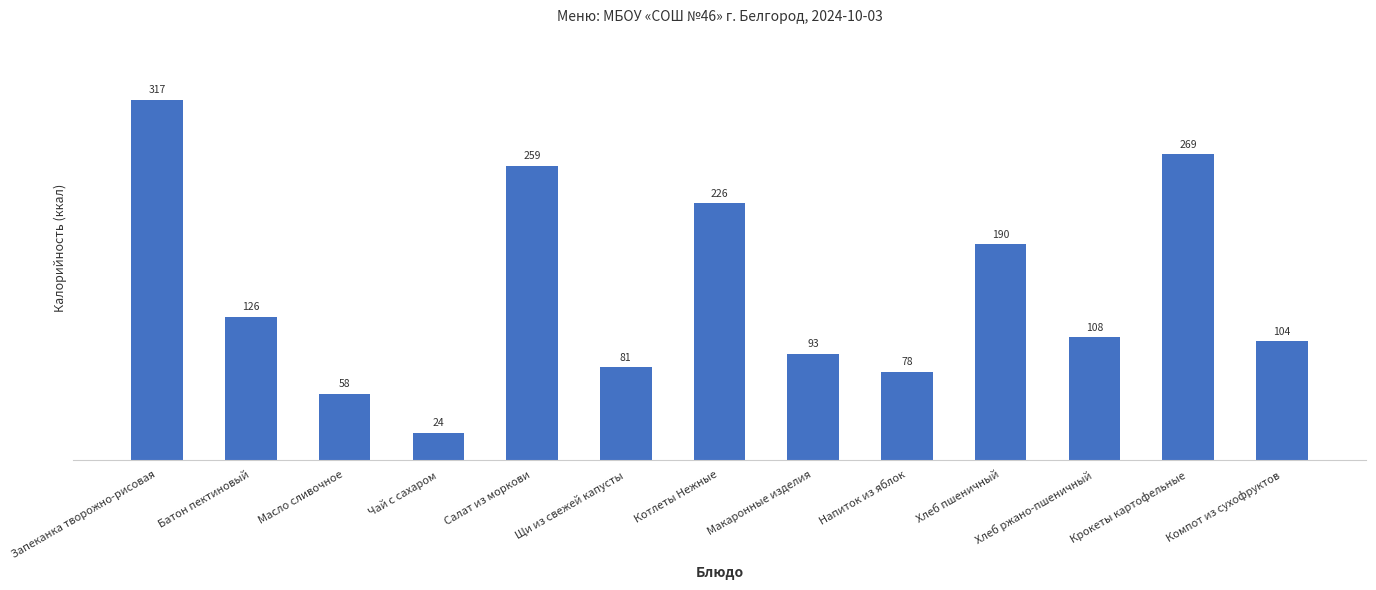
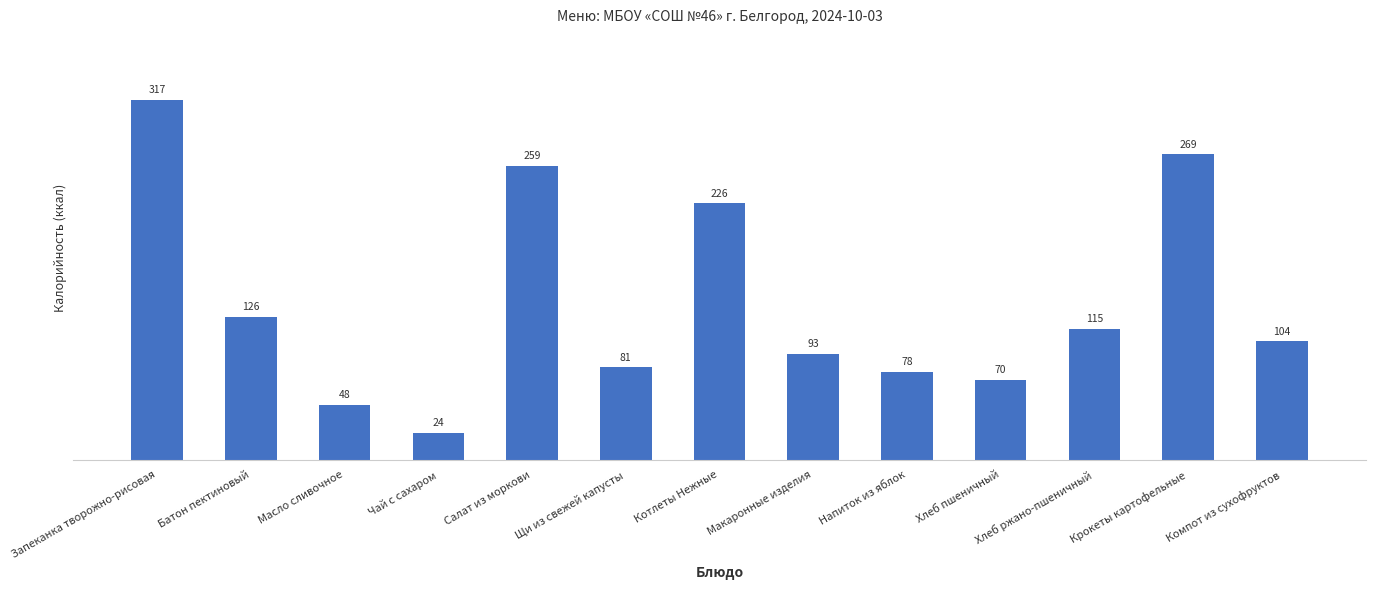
Масло сливочное: 58 -> 48
Хлеб пшеничный: 190 -> 70
Хлеб ржано-пшеничный: 108 -> 115
